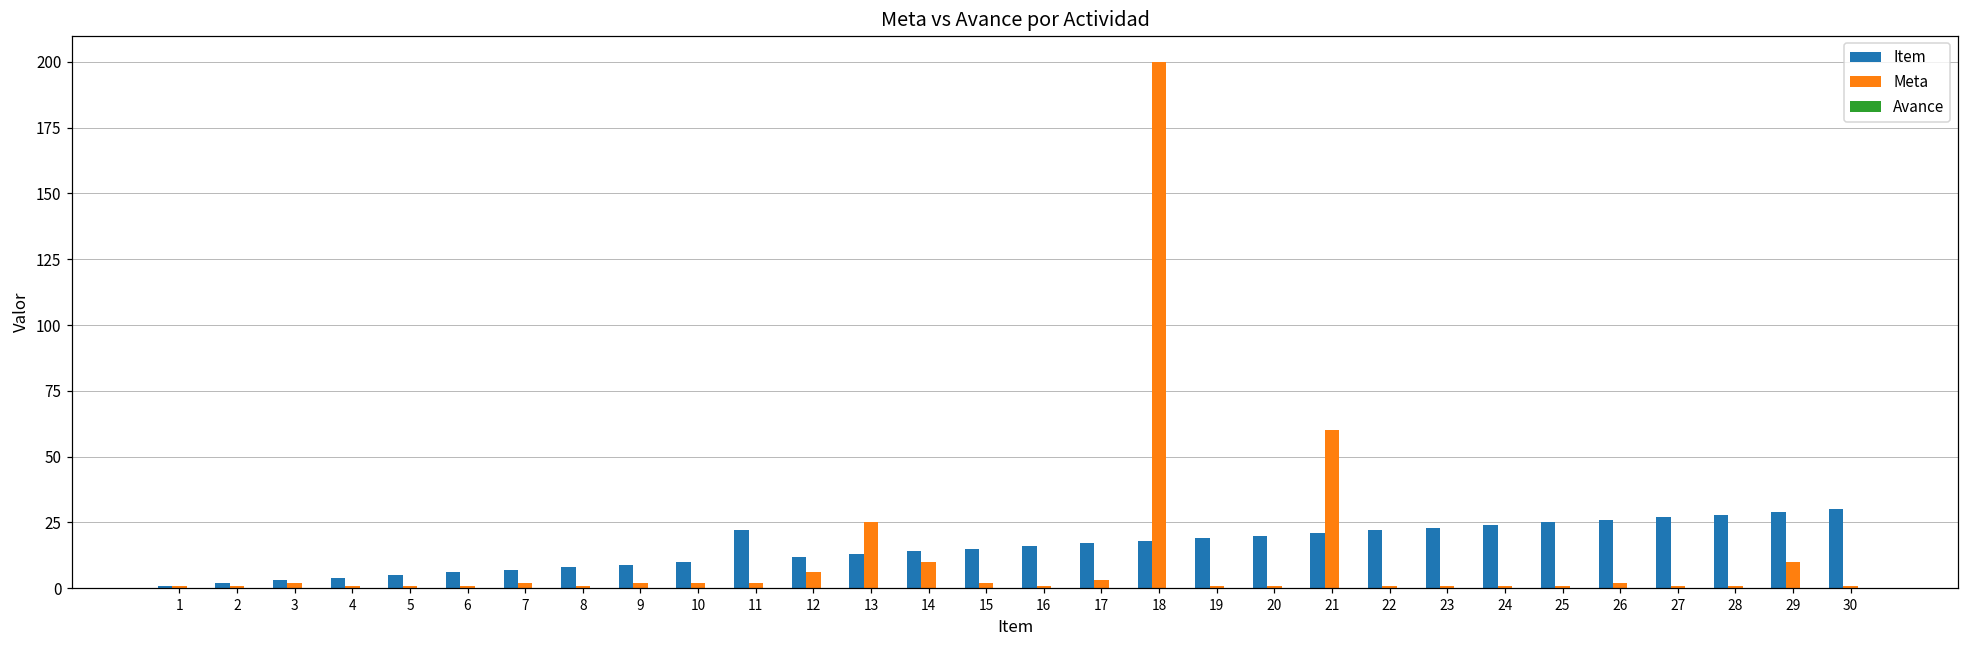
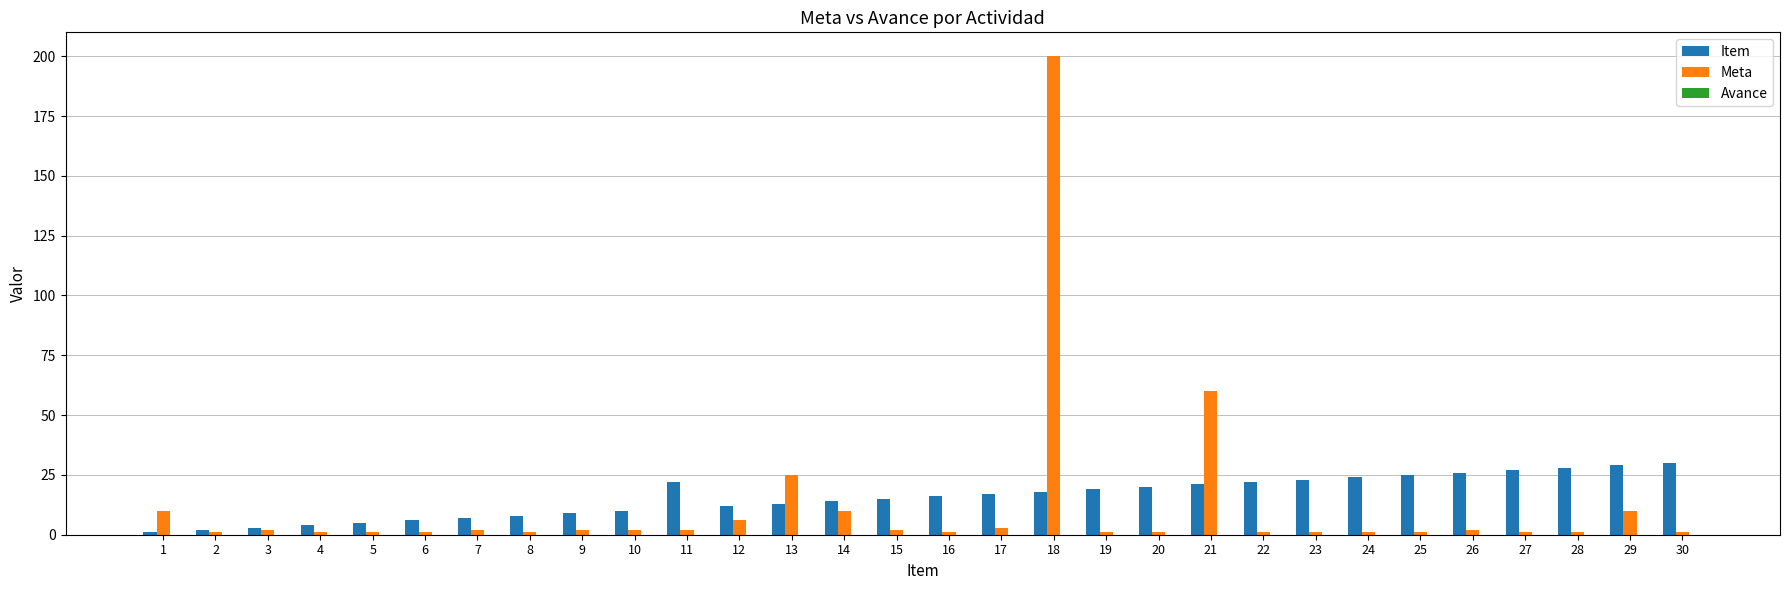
Meta, 1: 1 -> 10
